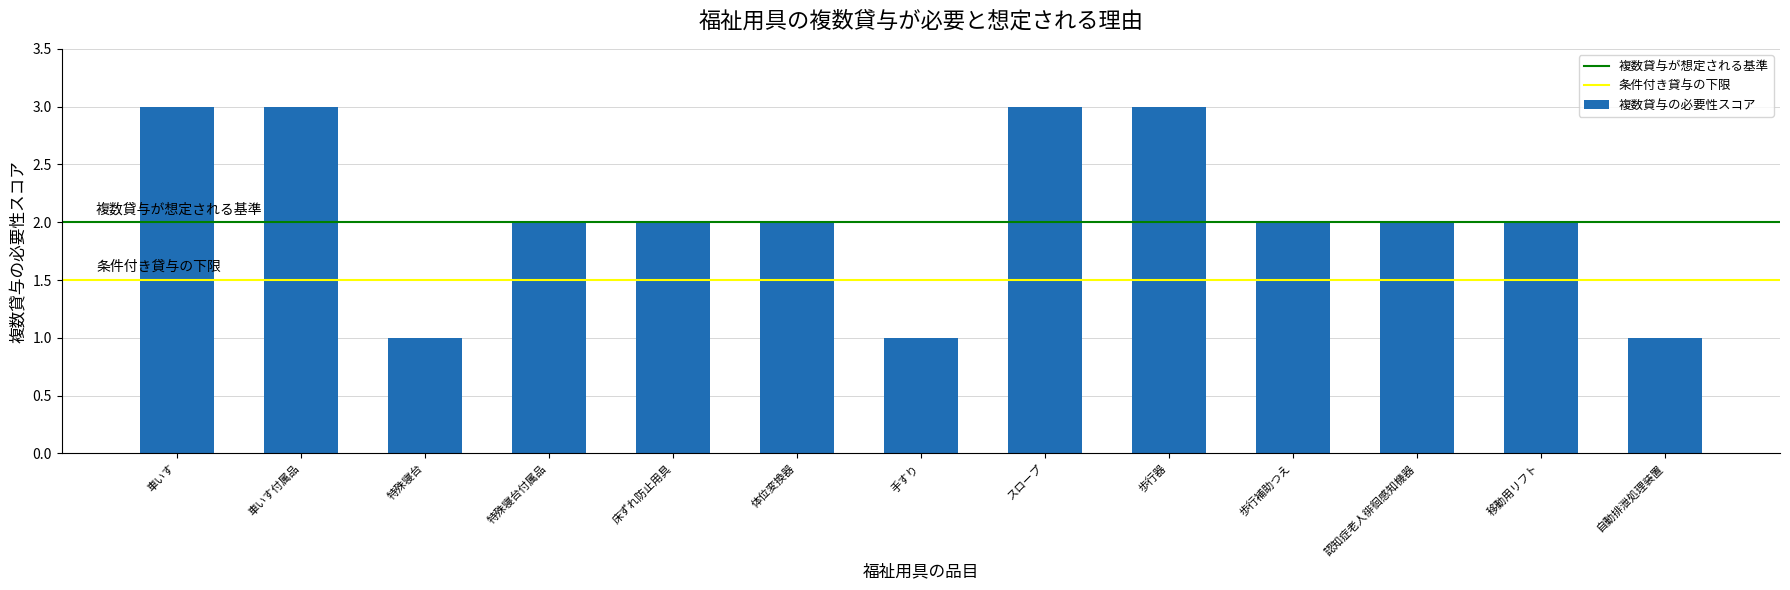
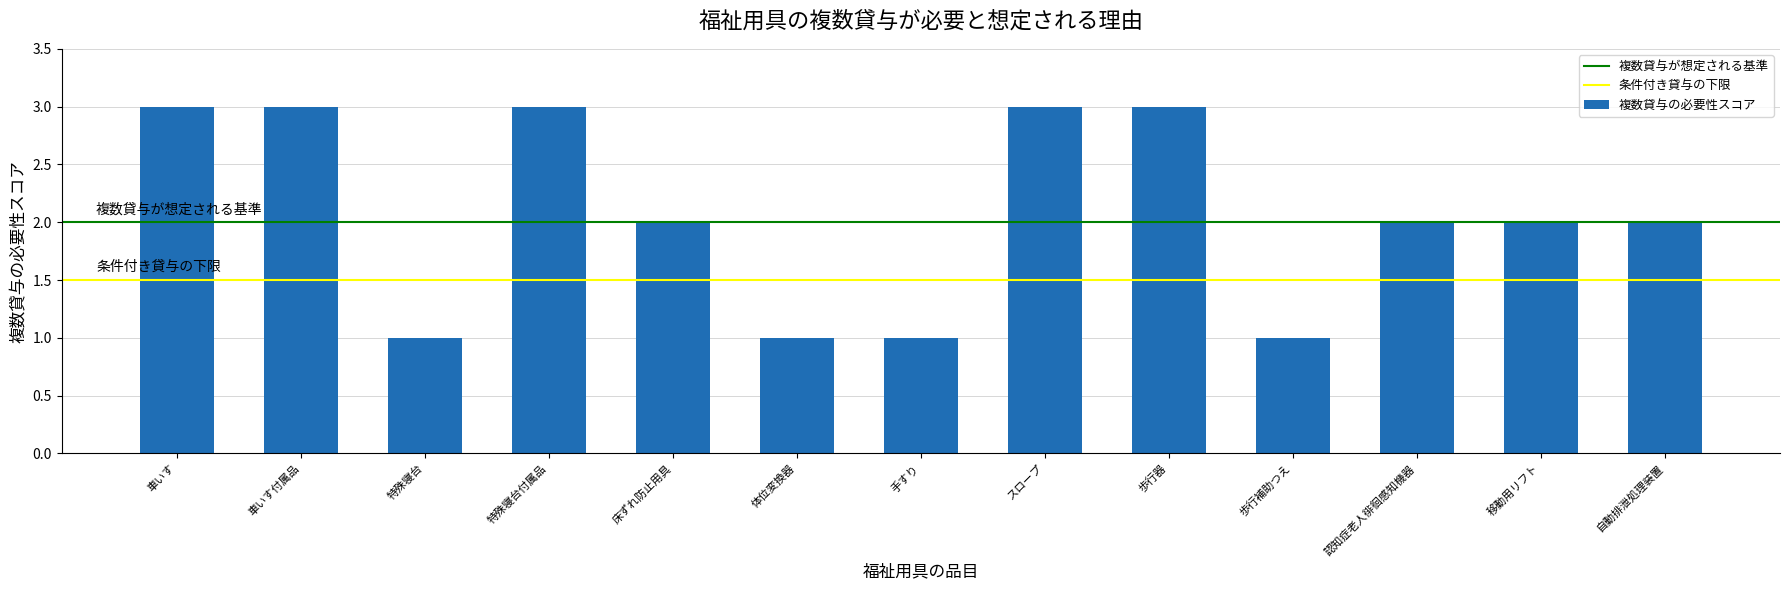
特殊寝台付属品: 2 -> 3
体位変換器: 2 -> 1
歩行補助つえ: 2 -> 1
自動排泄処理装置: 1 -> 2
